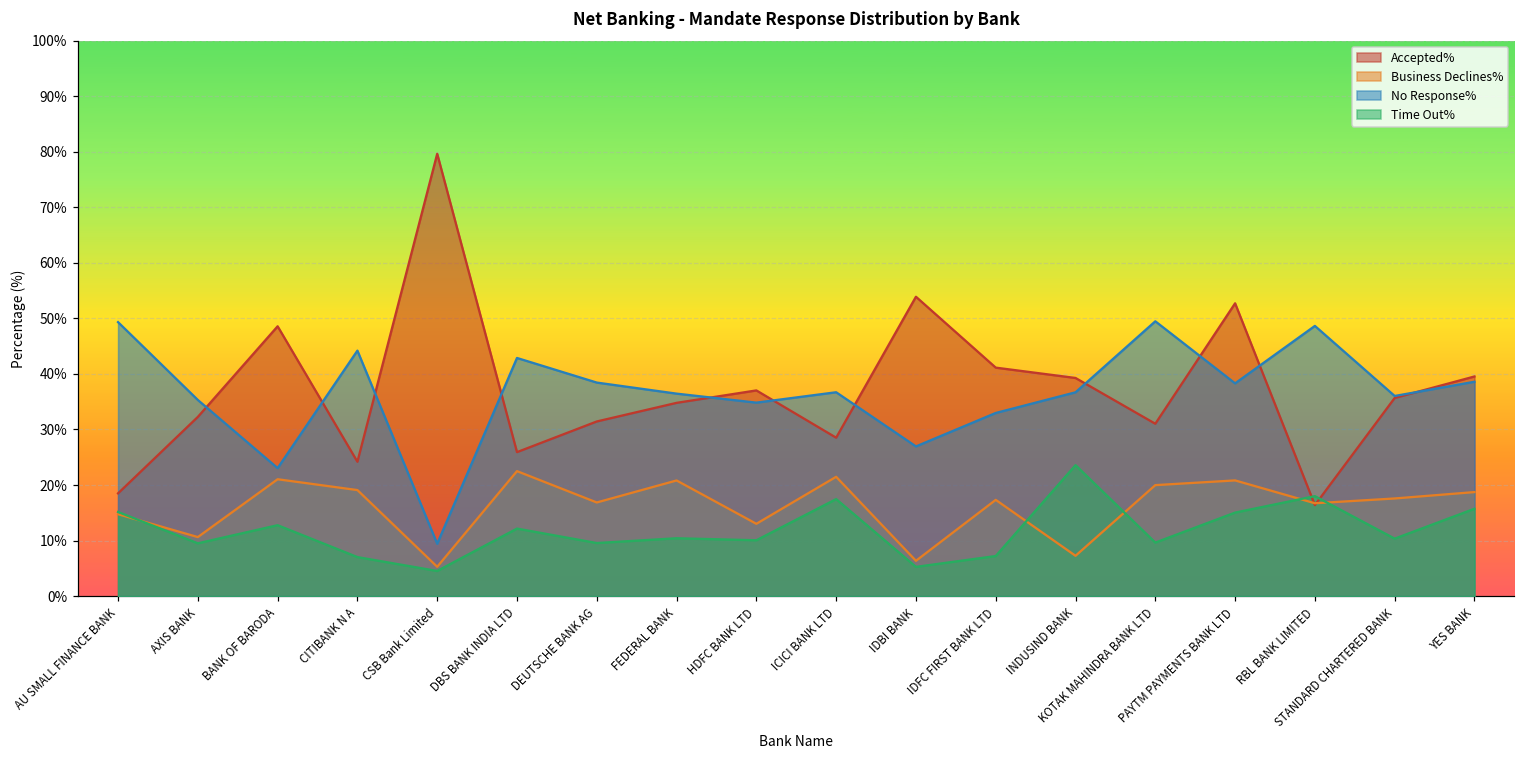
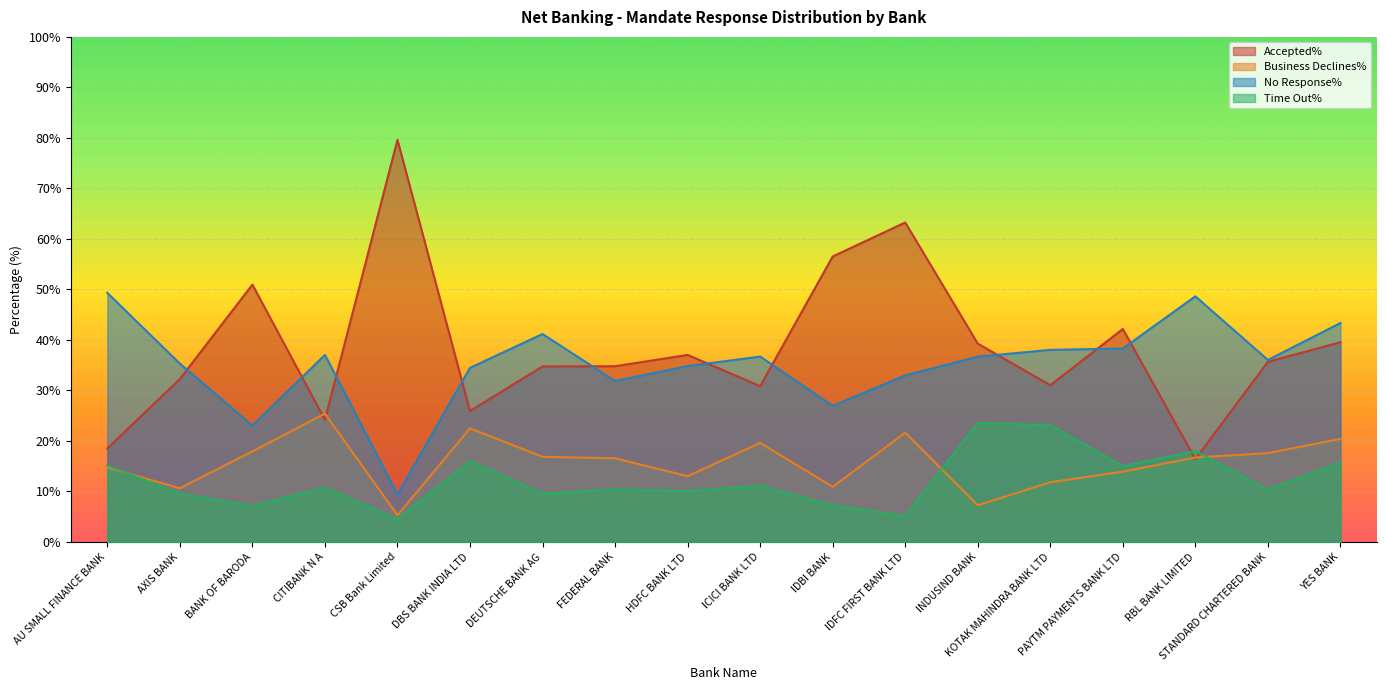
Accepted%, BANK OF BARODA: 49% -> 51%
Business Declines%, BANK OF BARODA: 21% -> 18%
Time Out%, BANK OF BARODA: 13% -> 7%
Business Declines%, CITIBANK N A: 19% -> 25%
No Response%, CITIBANK N A: 44% -> 37%
Time Out%, CITIBANK N A: 7% -> 11%
No Response%, DBS BANK INDIA LTD: 43% -> 34%
Time Out%, DBS BANK INDIA LTD: 12% -> 16%
Accepted%, DEUTSCHE BANK AG: 31% -> 35%
No Response%, DEUTSCHE BANK AG: 38% -> 41%
Business Declines%, FEDERAL BANK: 21% -> 17%
No Response%, FEDERAL BANK: 36% -> 32%
Accepted%, ICICI BANK LTD: 29% -> 31%
Business Declines%, ICICI BANK LTD: 21% -> 20%
Time Out%, ICICI BANK LTD: 17% -> 11%
Accepted%, IDBI BANK: 54% -> 57%
Business Declines%, IDBI BANK: 6% -> 11%
Time Out%, IDBI BANK: 5% -> 7%
Accepted%, IDFC FIRST BANK LTD: 41% -> 63%
Business Declines%, IDFC FIRST BANK LTD: 17% -> 22%
Time Out%, IDFC FIRST BANK LTD: 7% -> 5%
Business Declines%, KOTAK MAHINDRA BANK LTD: 20% -> 12%
No Response%, KOTAK MAHINDRA BANK LTD: 49% -> 38%
Time Out%, KOTAK MAHINDRA BANK LTD: 10% -> 23%
Accepted%, PAYTM PAYMENTS BANK LTD: 53% -> 42%
Business Declines%, PAYTM PAYMENTS BANK LTD: 21% -> 14%
Business Declines%, YES BANK: 19% -> 20%
No Response%, YES BANK: 39% -> 43%
